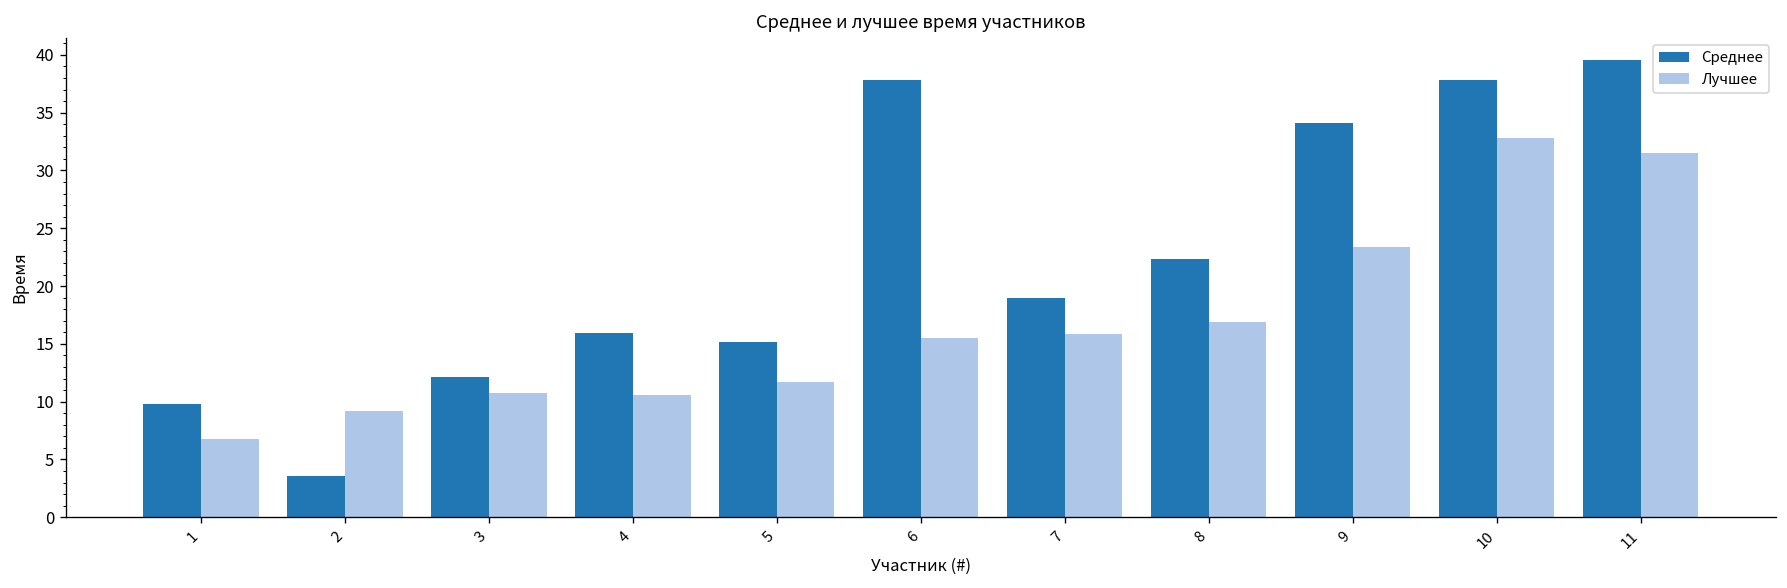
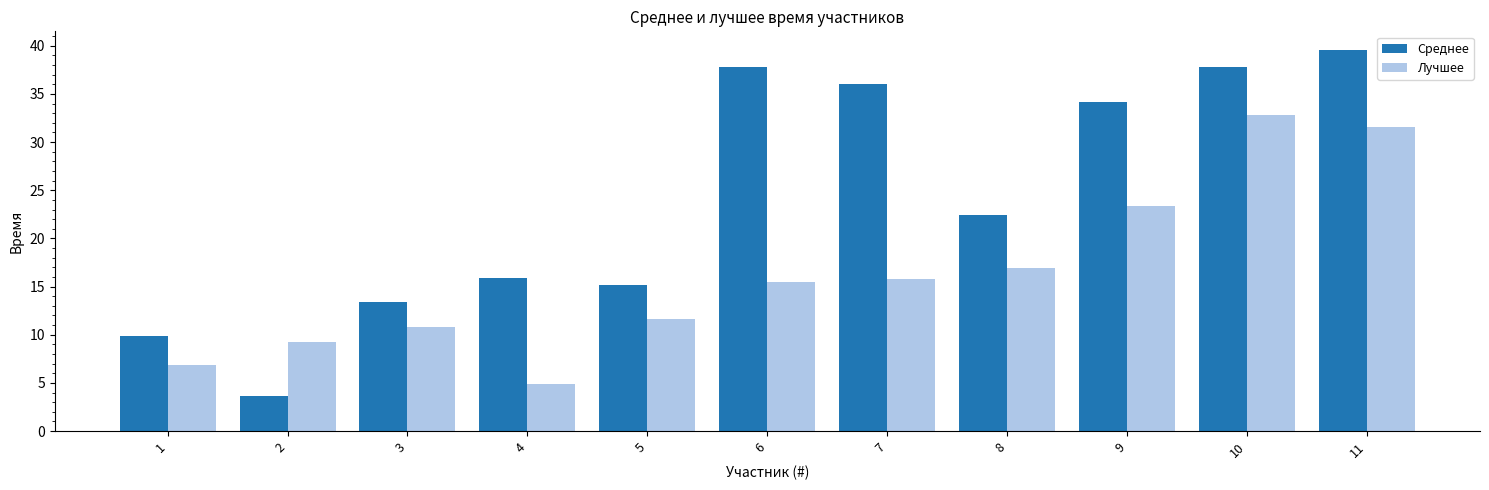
Среднее, 3: 12 -> 13
Лучшее, 4: 11 -> 5
Среднее, 7: 19 -> 36
